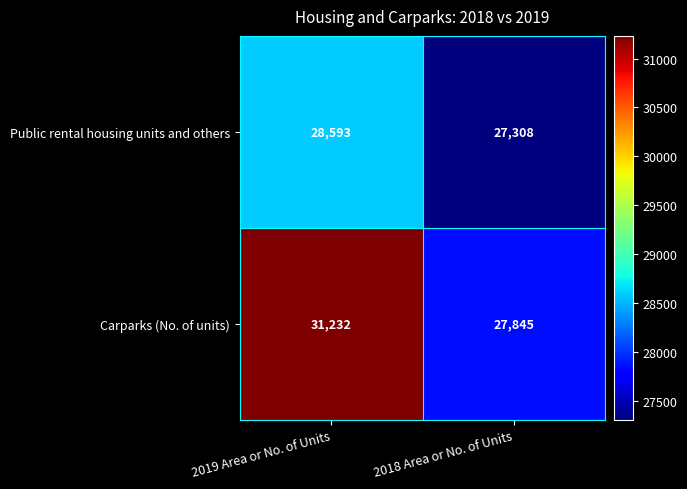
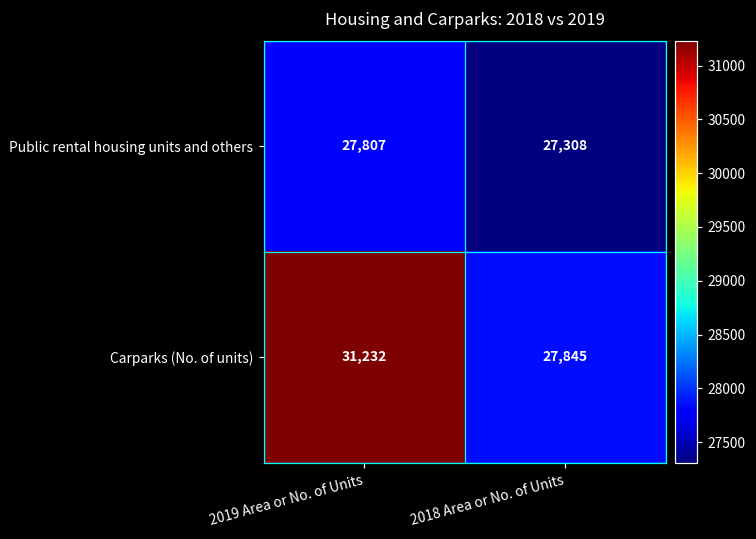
Public rental housing units and others, 2019 Area or No. of Units: 28,593 -> 27,807
